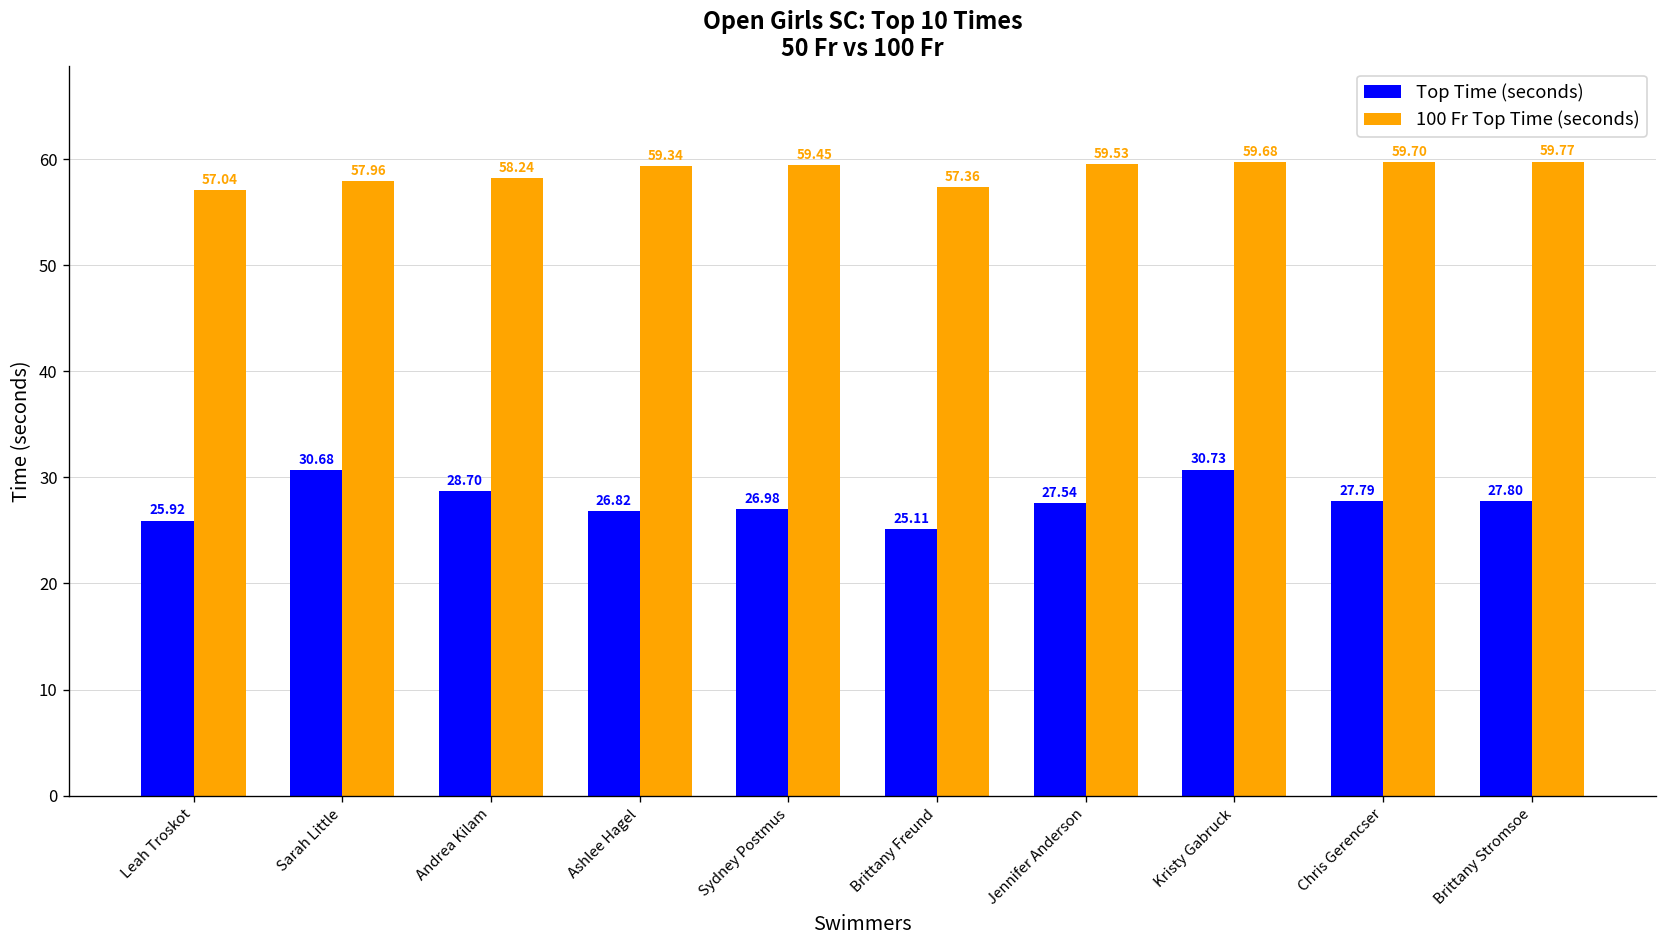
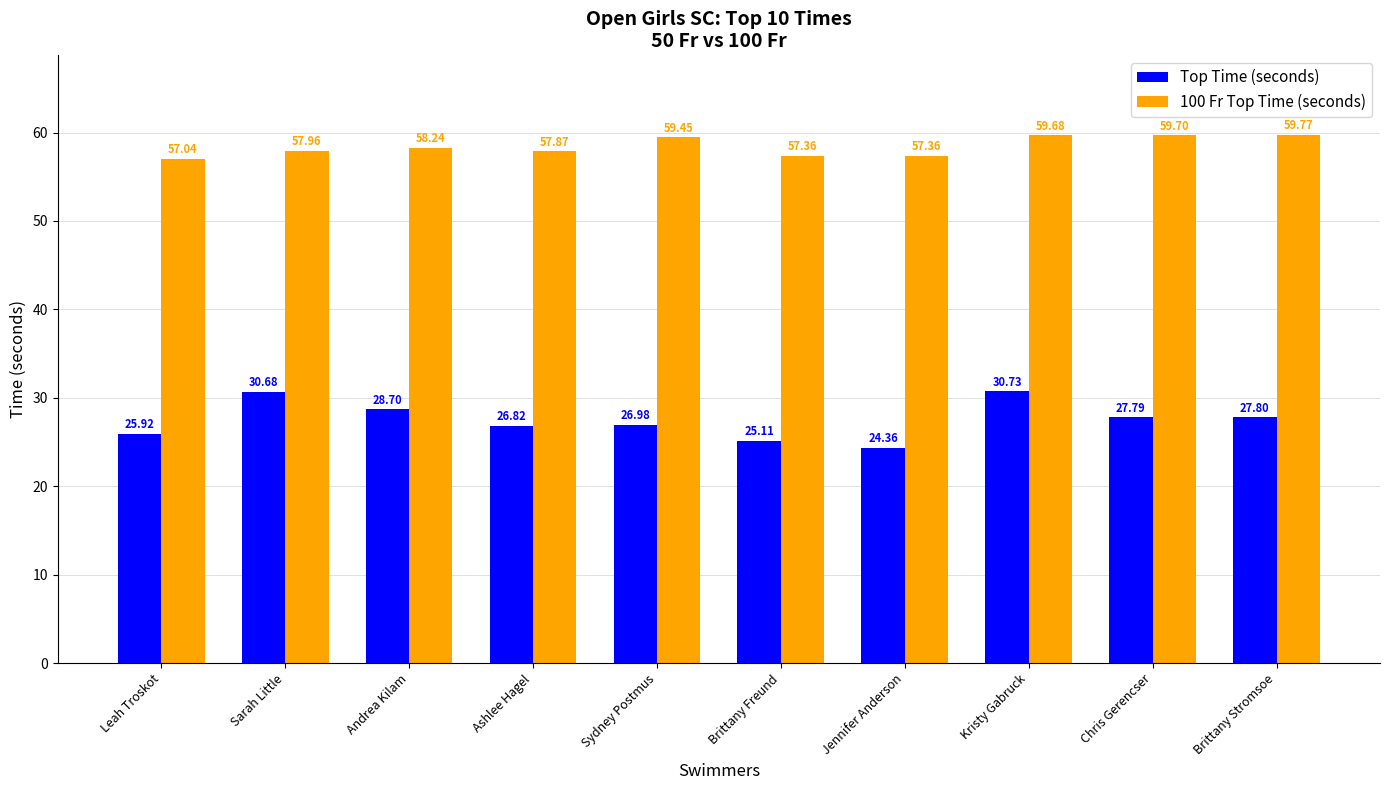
100 Fr Top Time (seconds), Ashlee Hagel: 59.34 -> 57.87
Top Time (seconds), Jennifer Anderson: 27.54 -> 24.36
100 Fr Top Time (seconds), Jennifer Anderson: 59.53 -> 57.36
